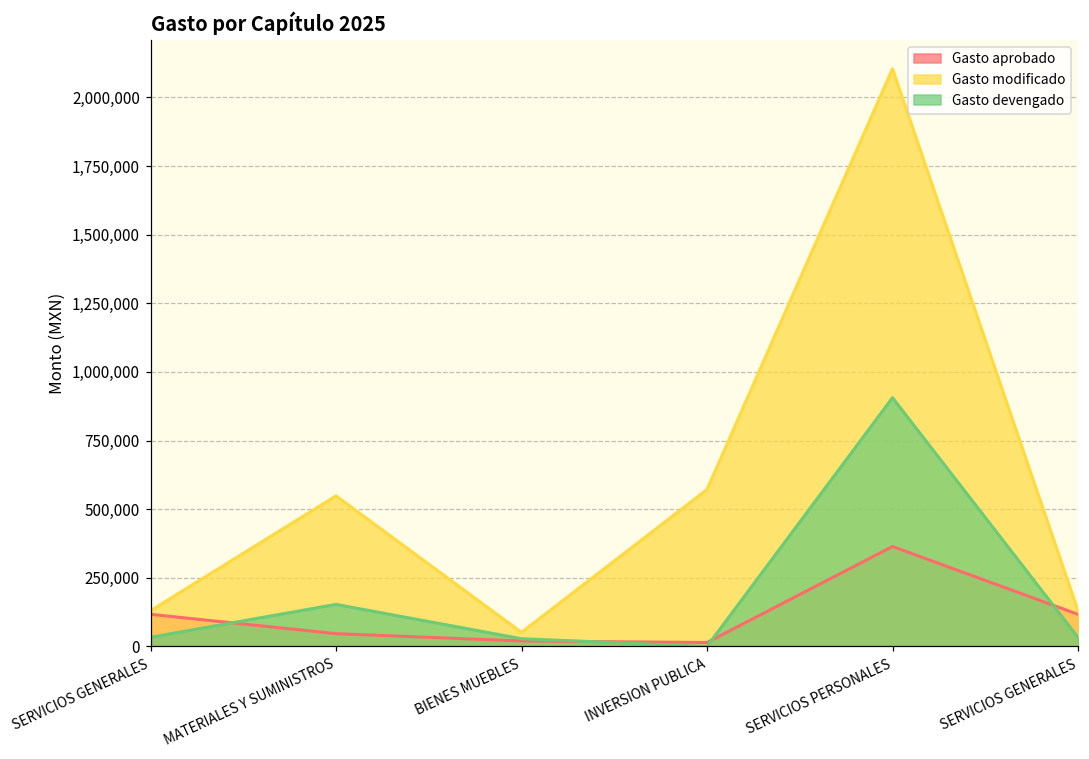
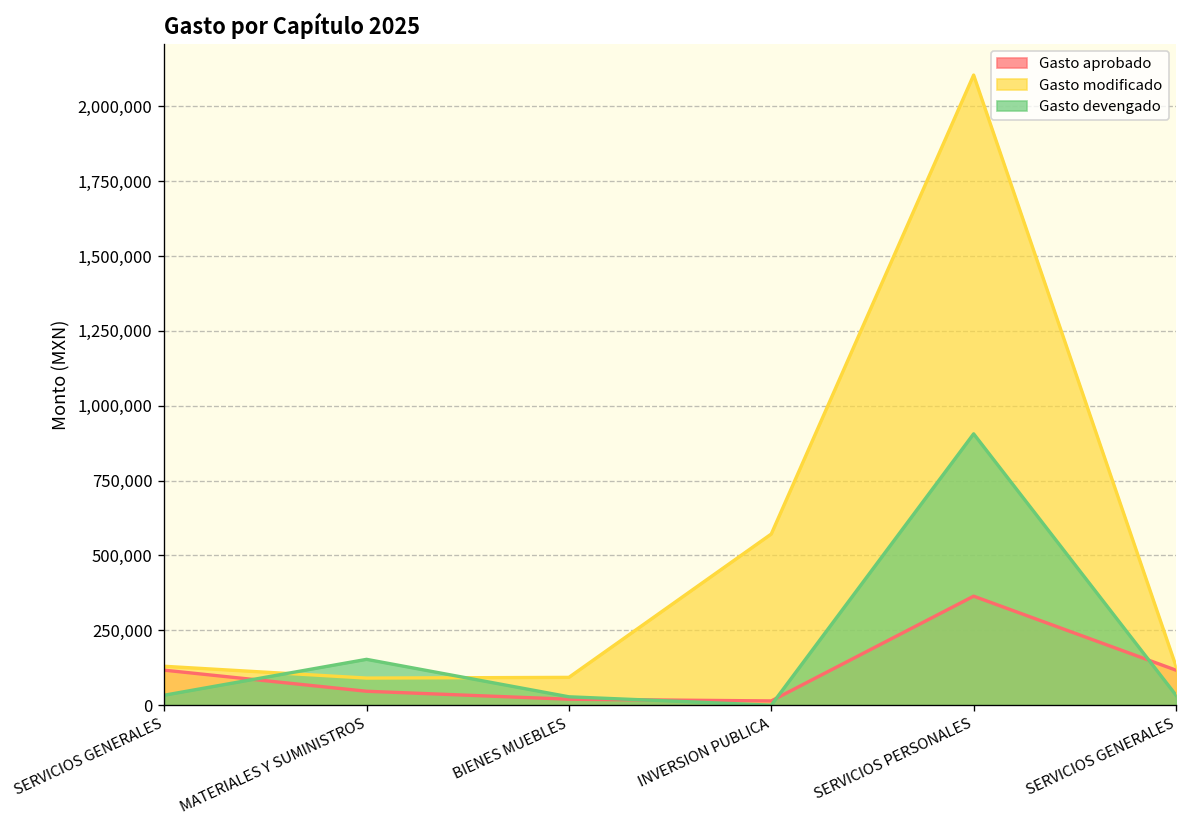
Gasto modificado, MATERIALES Y SUMINISTROS: 550,000 -> 90,000
Gasto modificado, BIENES MUEBLES: 50,000 -> 90,000
